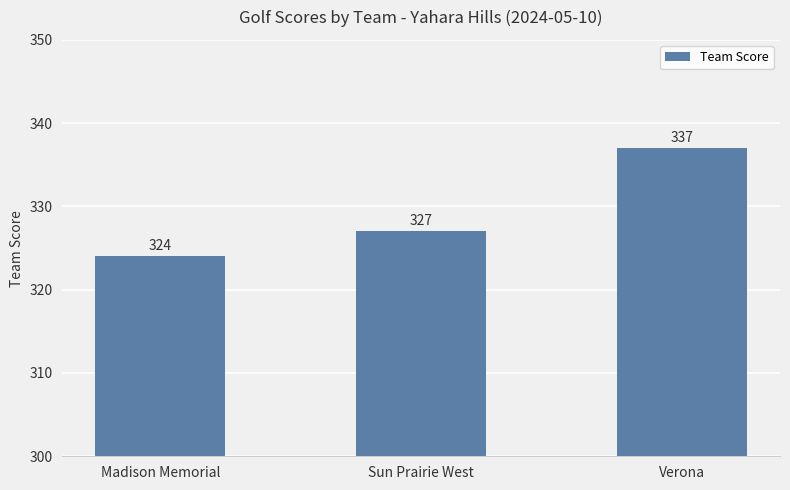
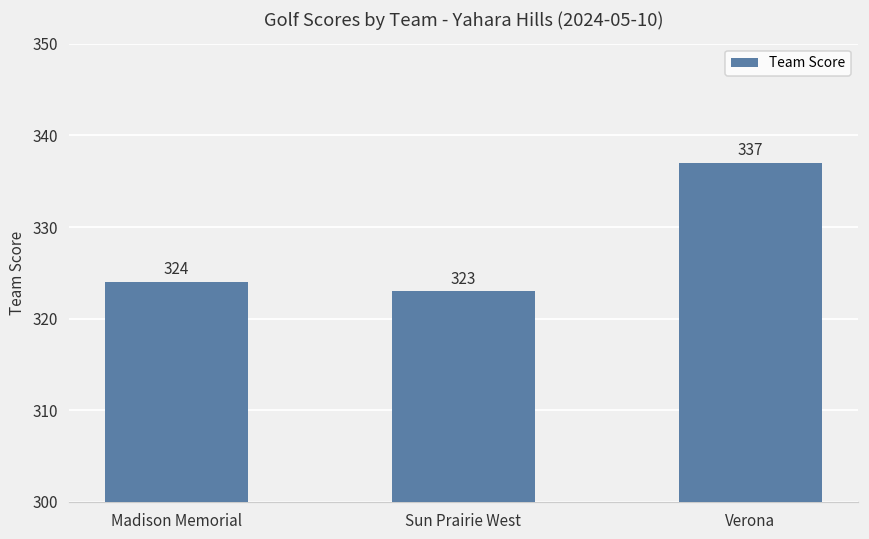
Sun Prairie West: 327 -> 323
